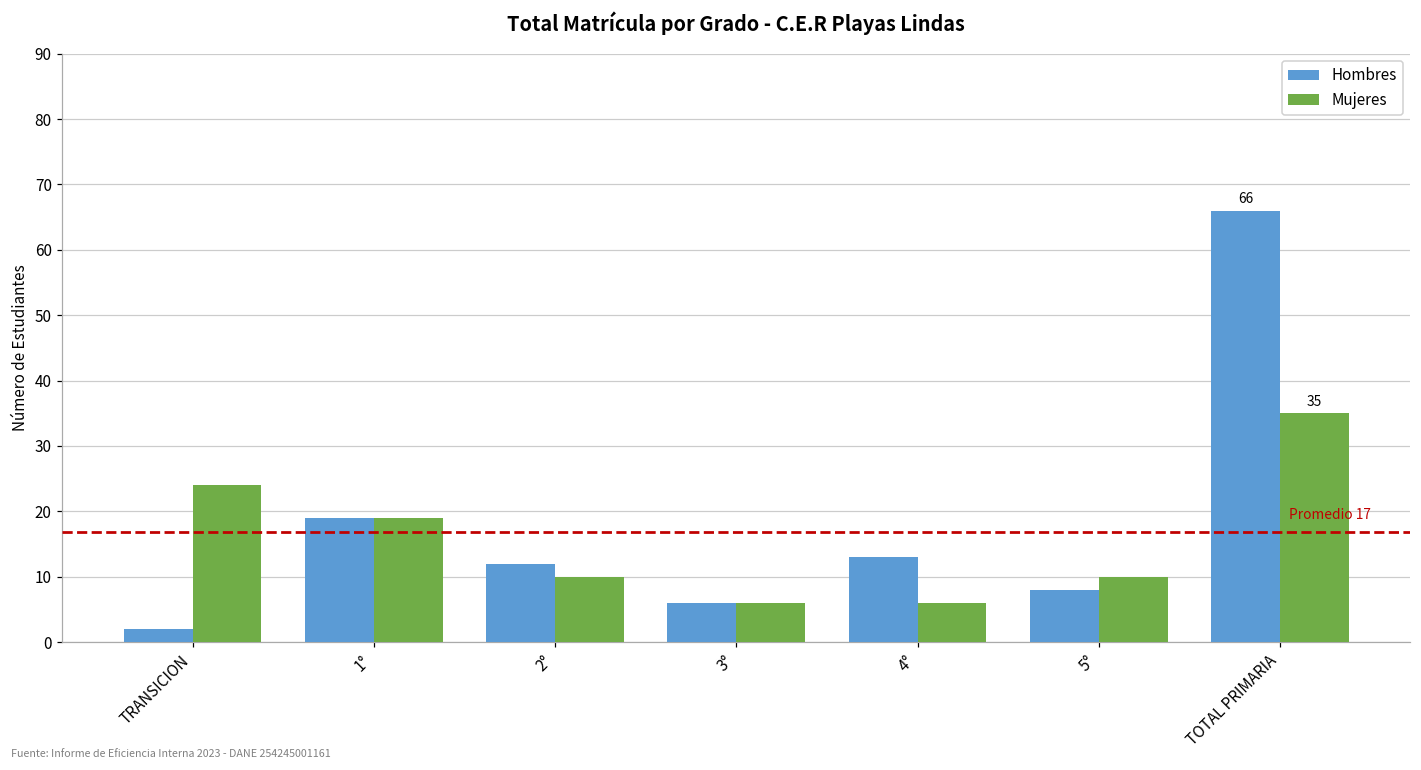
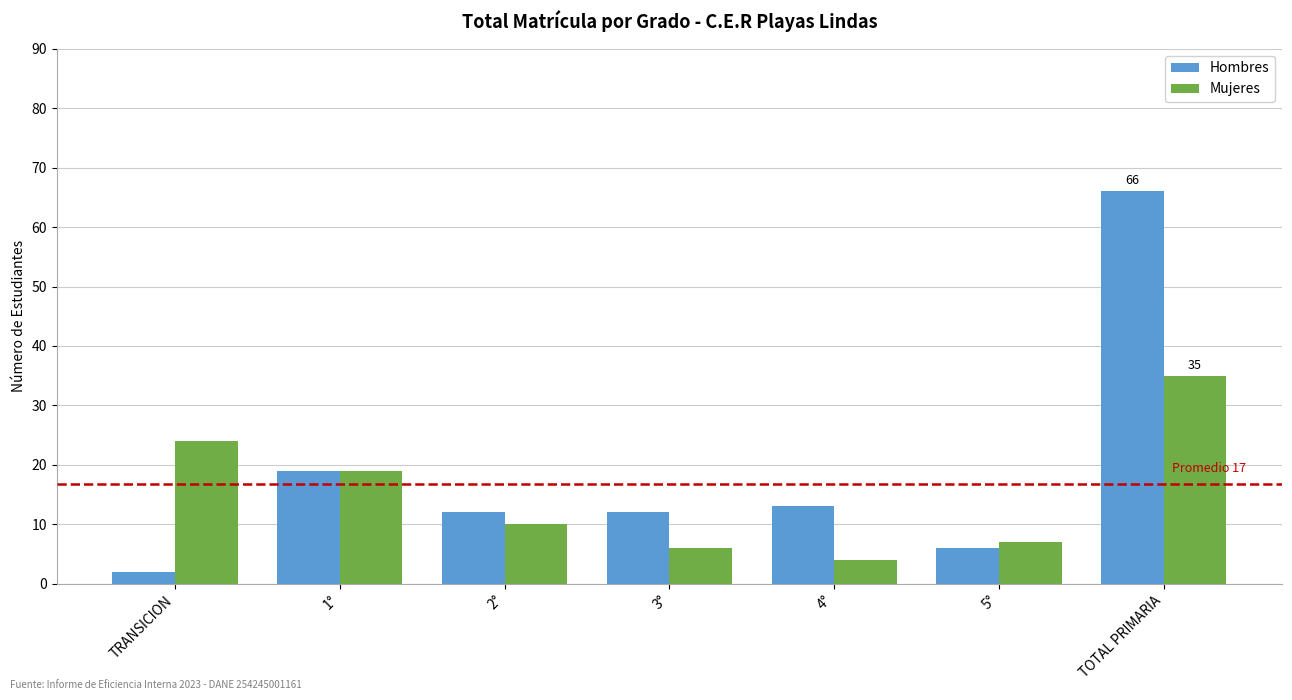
Hombres, 3°: 6 -> 12
Mujeres, 4°: 6 -> 4
Hombres, 5°: 8 -> 6
Mujeres, 5°: 10 -> 7
